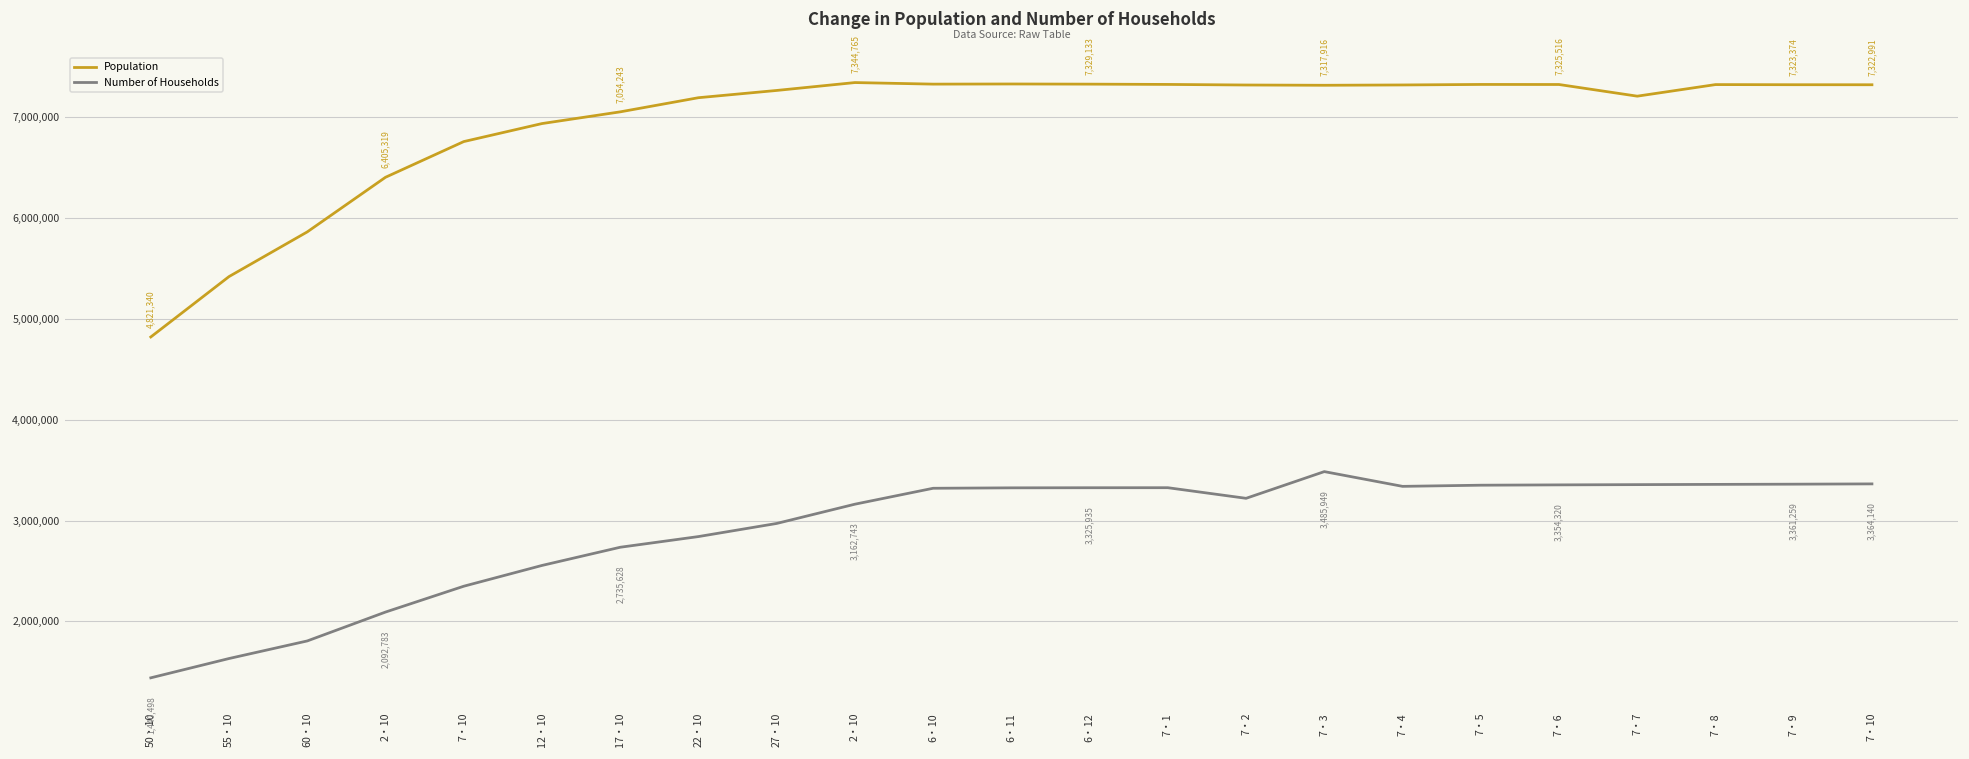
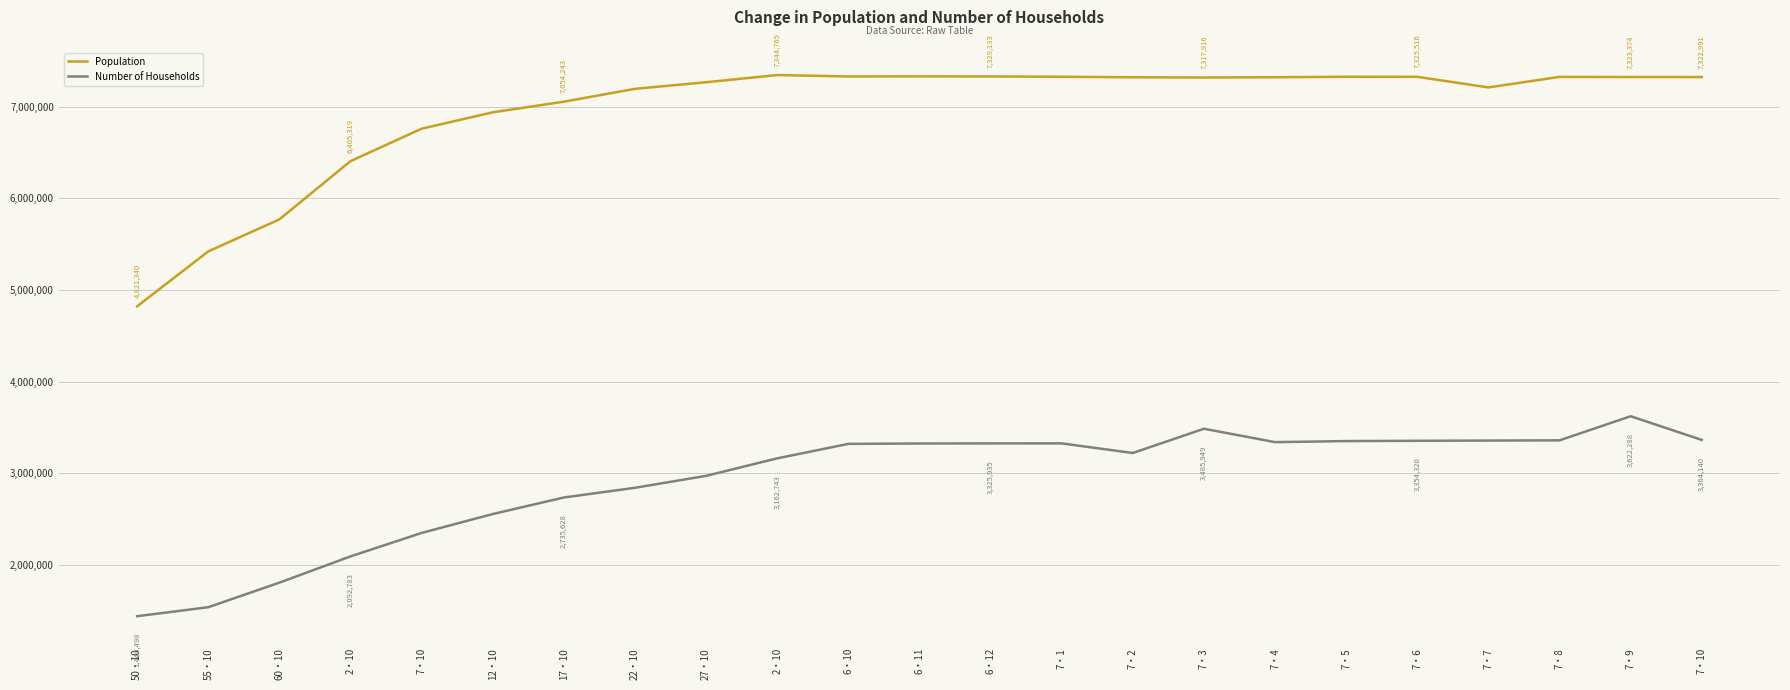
Number of Households, 55・10: 1,600,000 -> 1,500,000
Population, 60・10: 5,900,000 -> 5,800,000
Number of Households, 7・9: 3,361,259 -> 3,622,288
